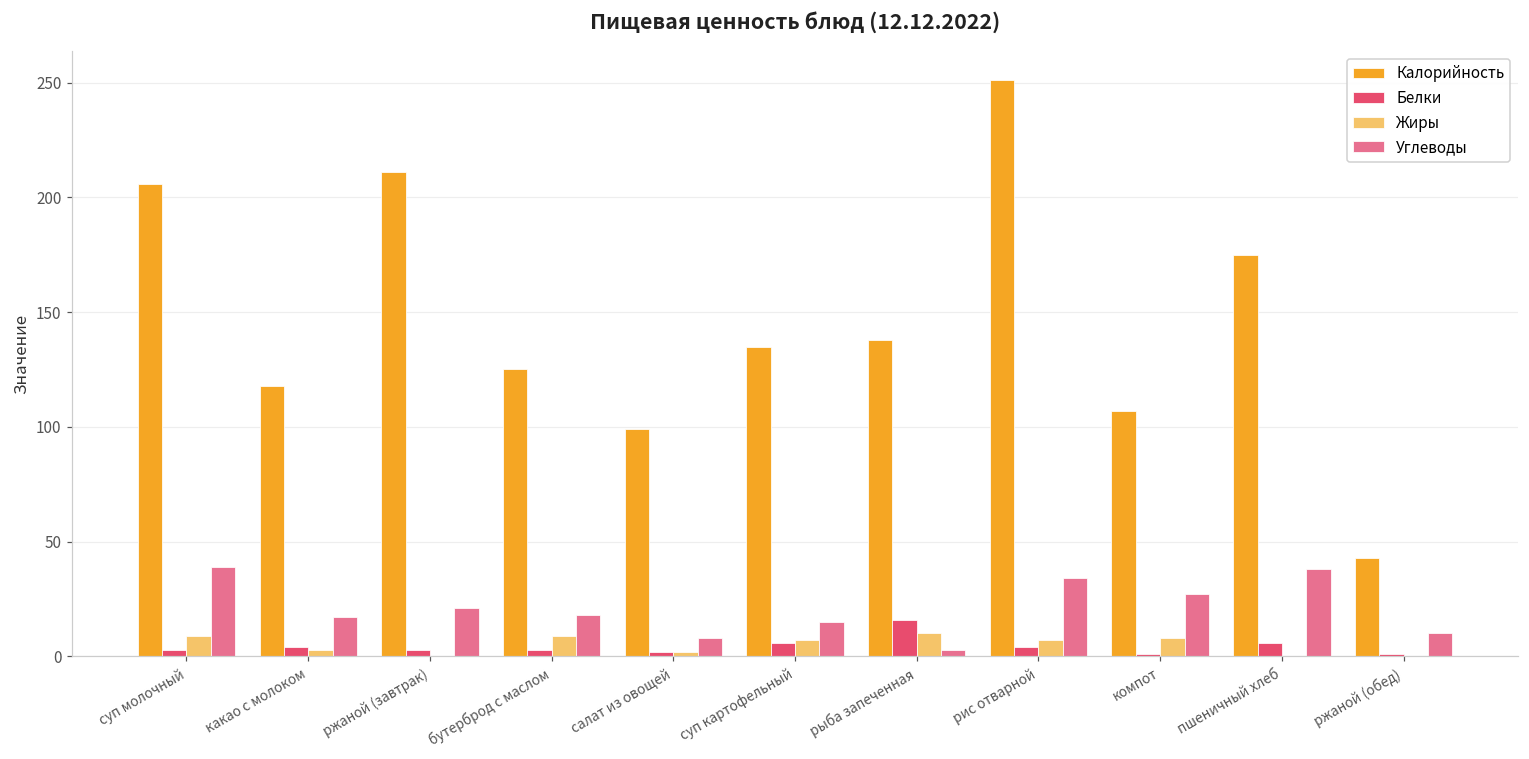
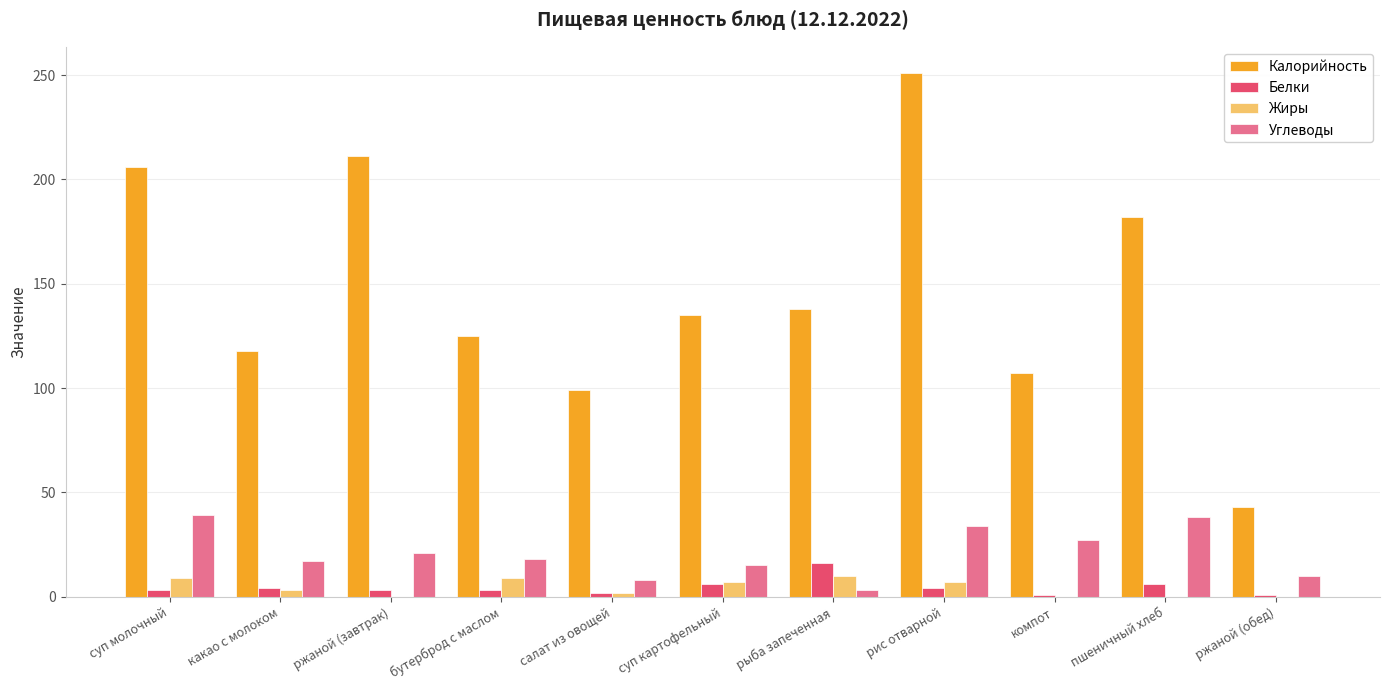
Жиры, компот: 8 -> 0
Калорийность, пшеничный хлеб: 175 -> 182
